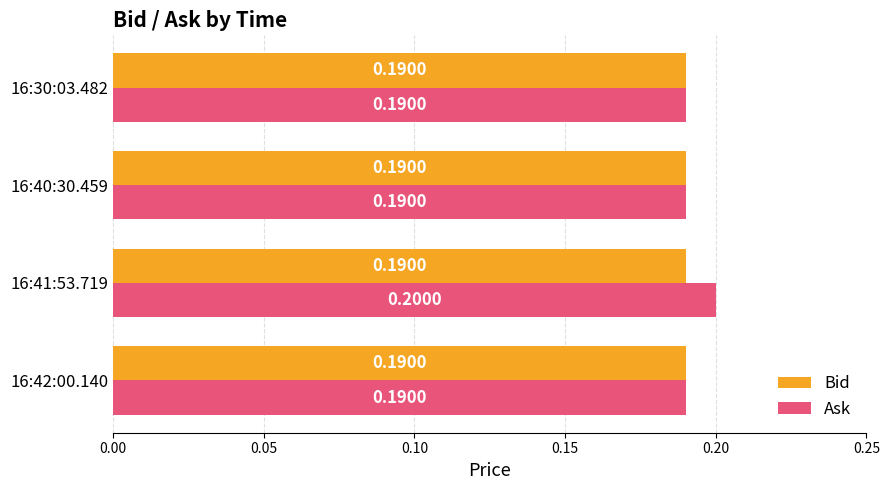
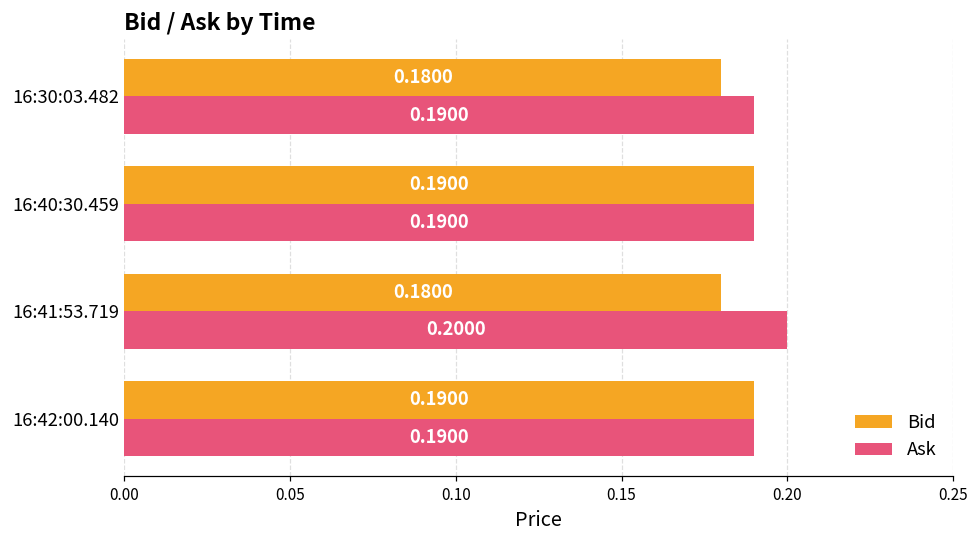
Bid, 16:30:03.482: 0.1900 -> 0.1800
Bid, 16:41:53.719: 0.1900 -> 0.1800
